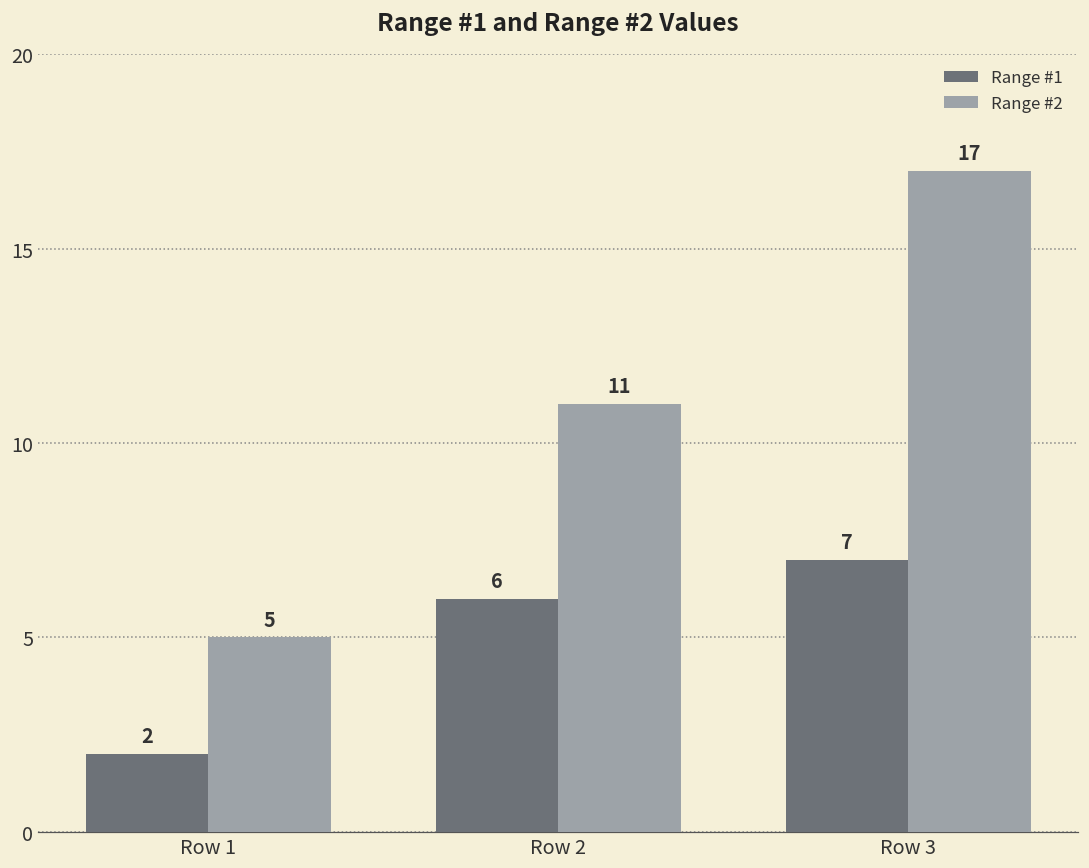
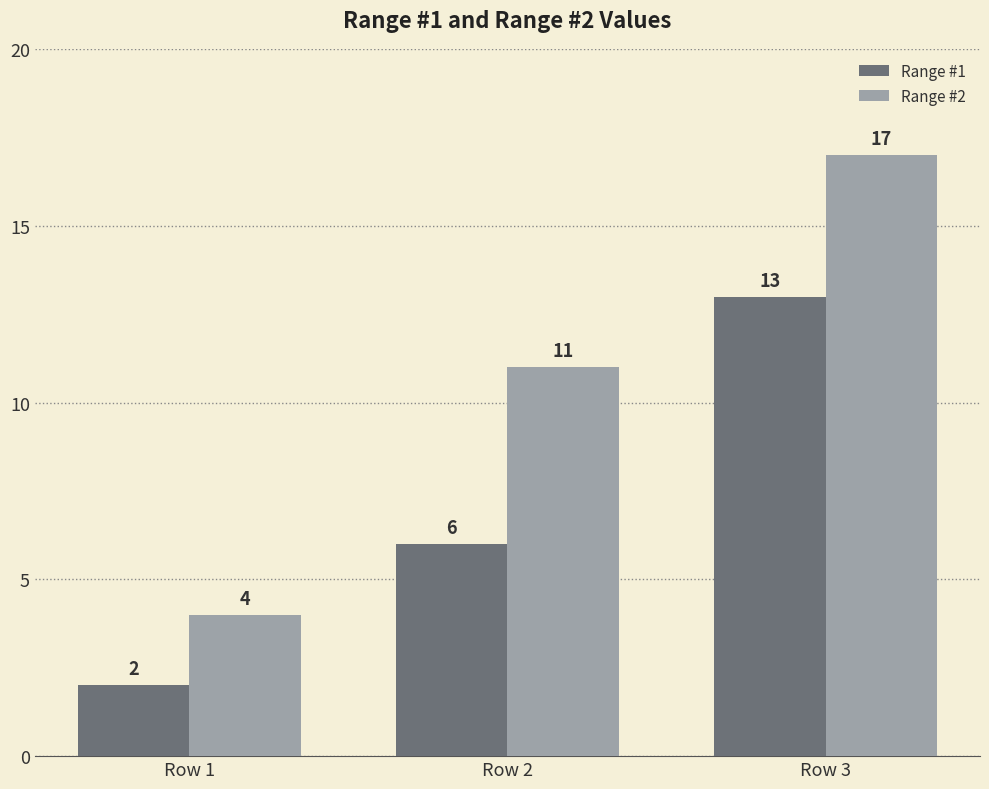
Range #2, Row 1: 5 -> 4
Range #1, Row 3: 7 -> 13
